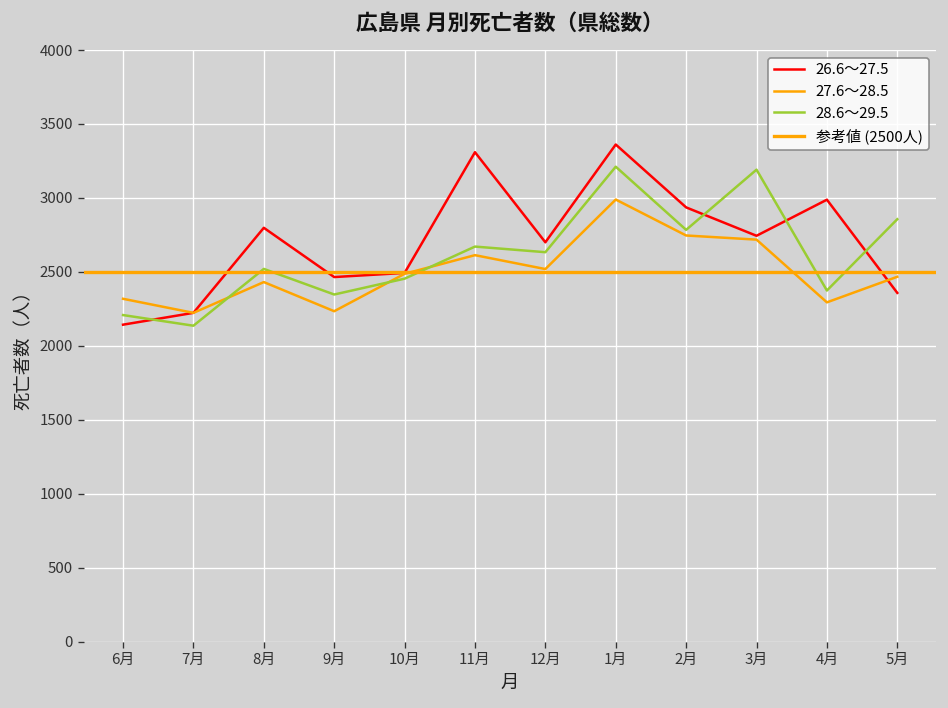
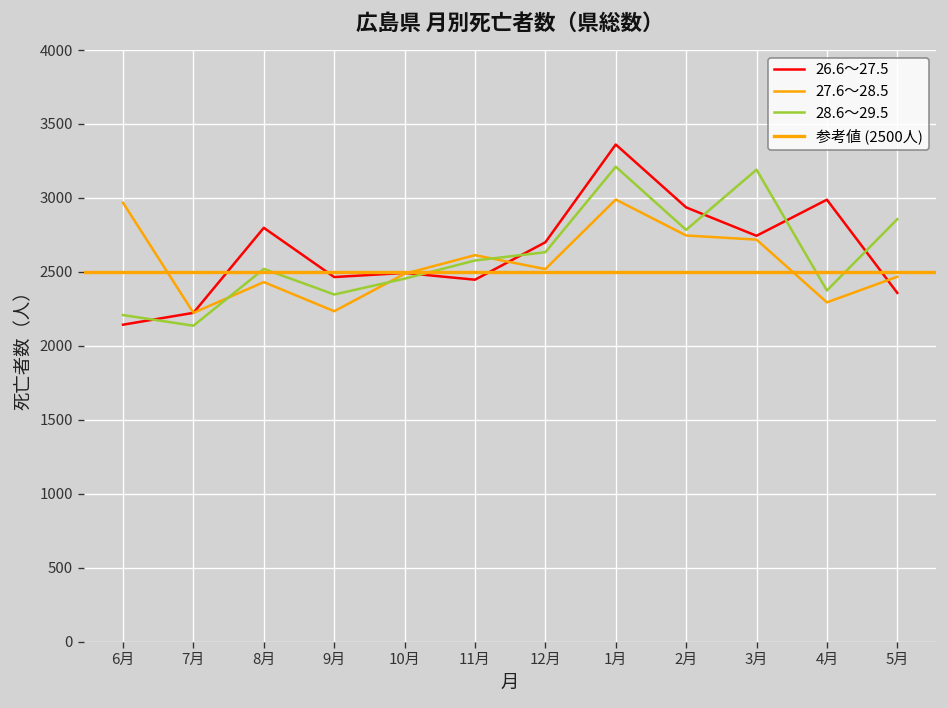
27.6～28.5, 6月: 2320 -> 2970
26.6～27.5, 11月: 3310 -> 2450
28.6～29.5, 11月: 2670 -> 2580
